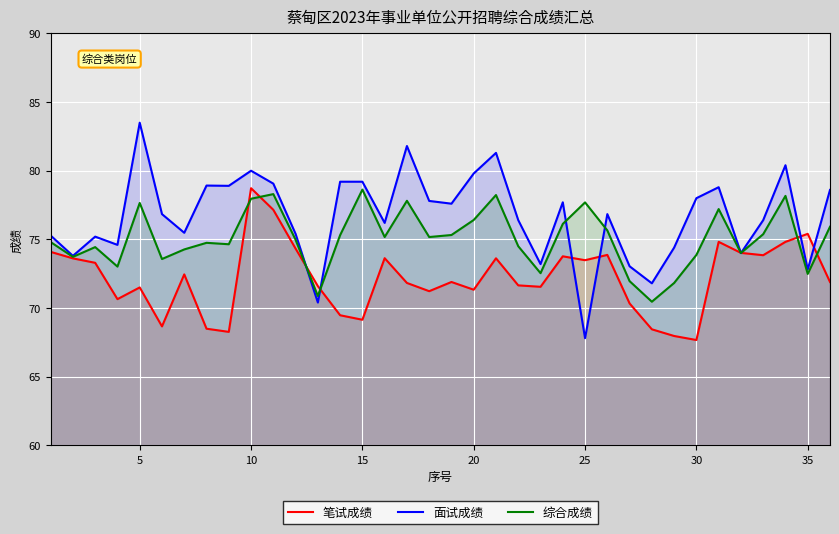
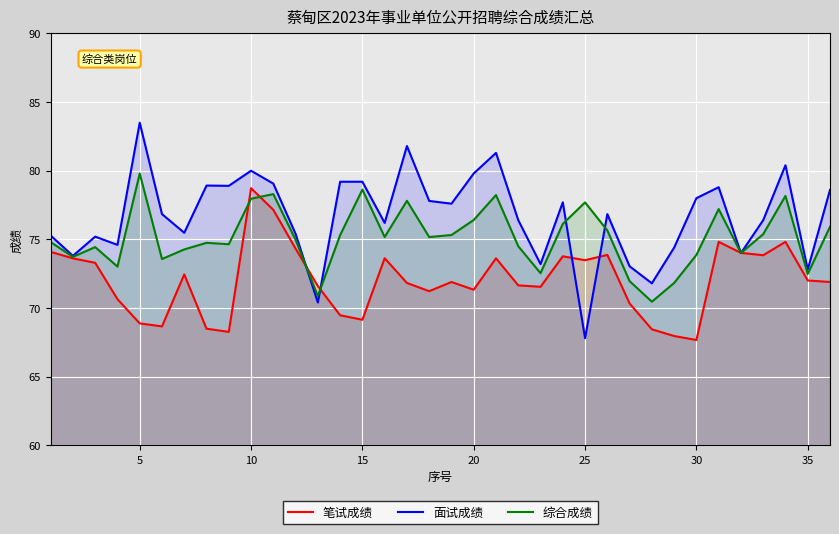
笔试成绩, 5: 71.5 -> 68.9
综合成绩, 5: 77.7 -> 79.8
笔试成绩, 35: 75.4 -> 72.0
